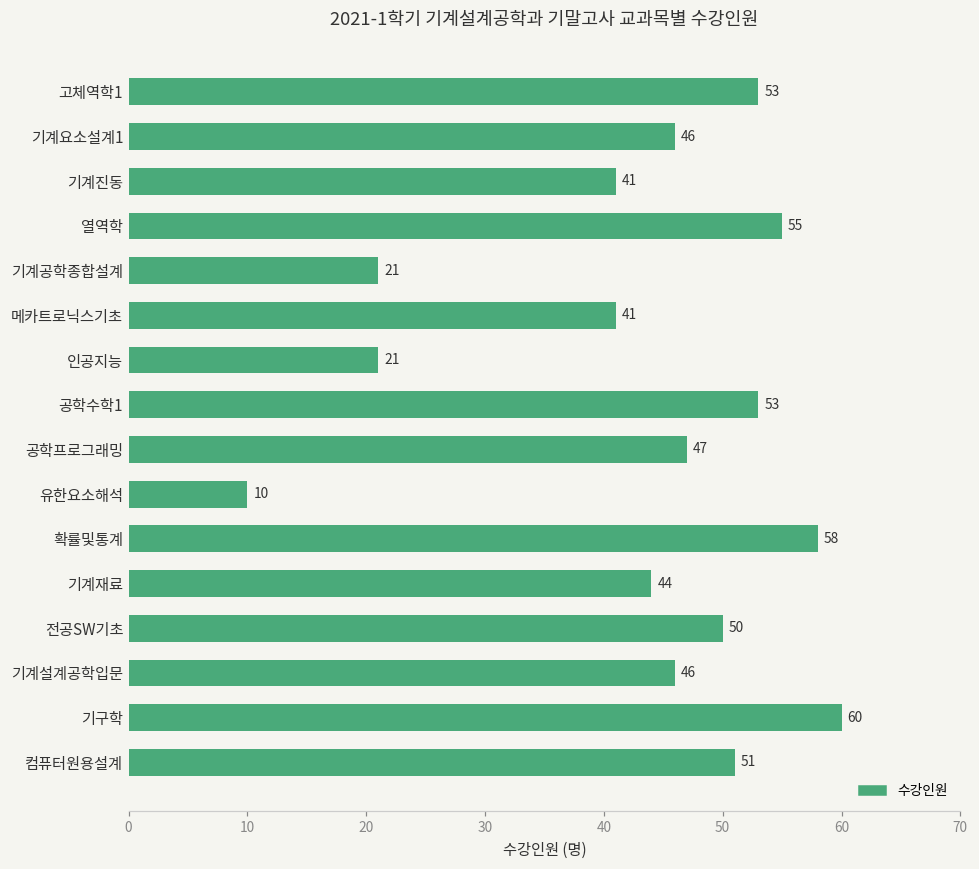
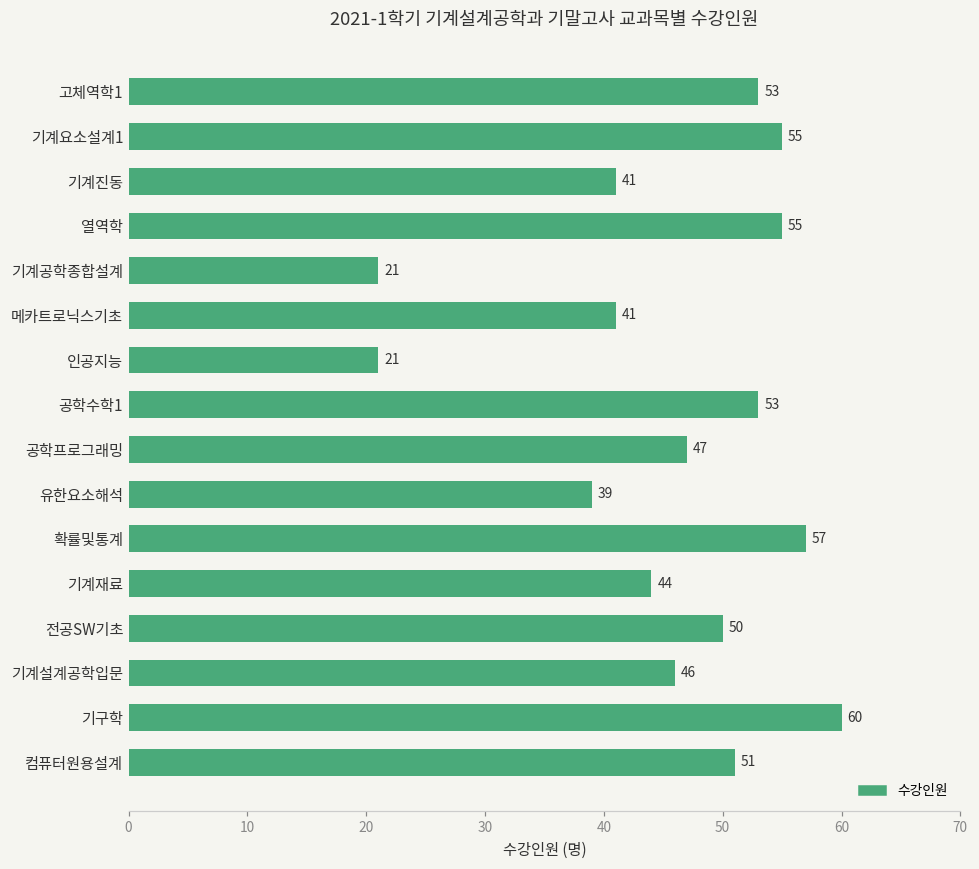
기계요소설계1: 46 -> 55
유한요소해석: 10 -> 39
확률및통계: 58 -> 57
